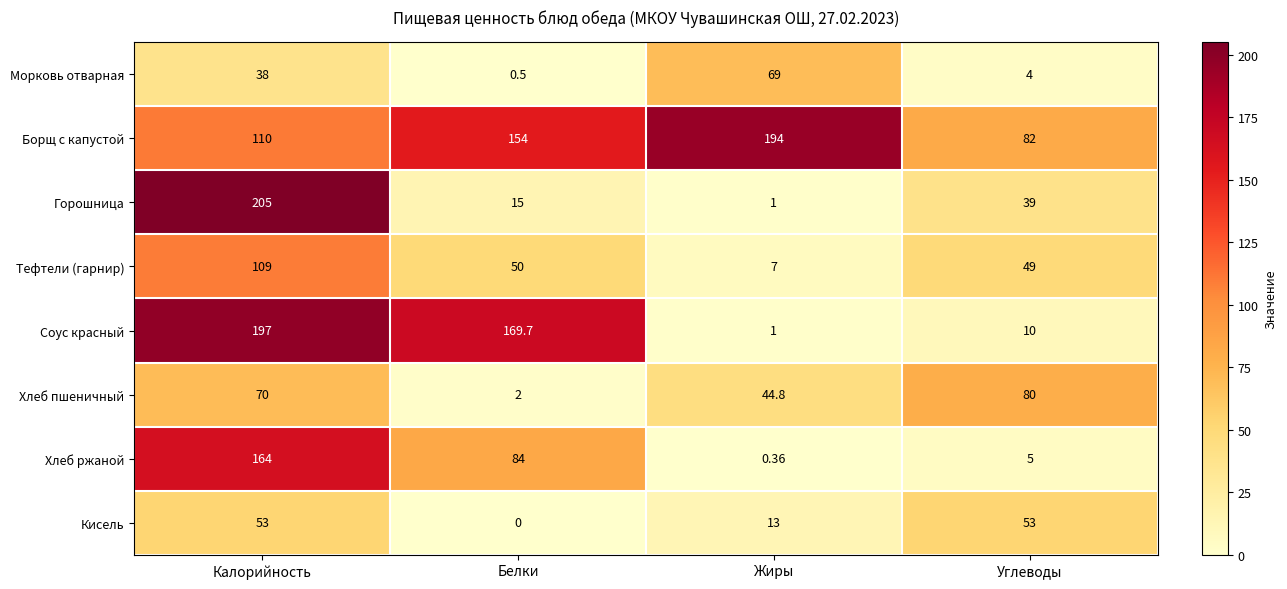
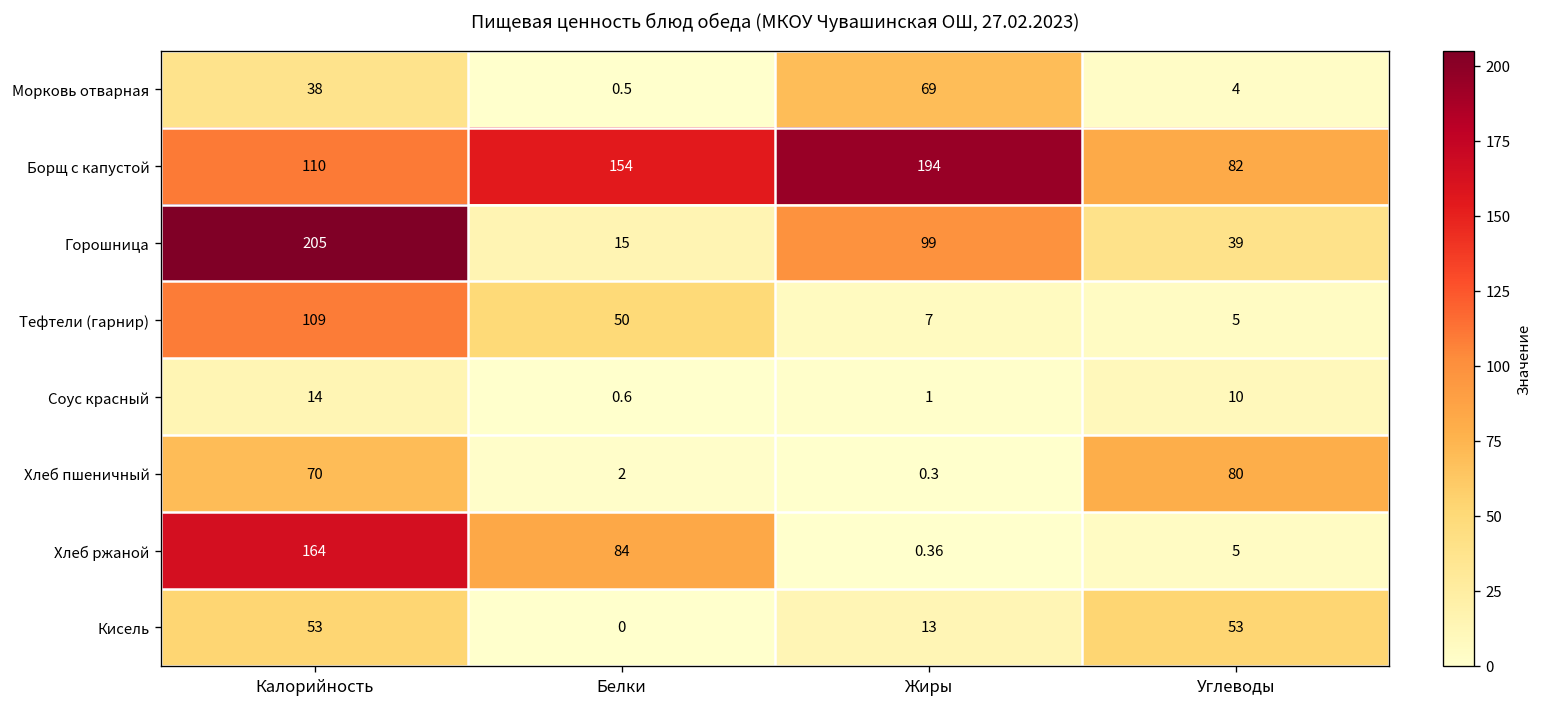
Горошница, Жиры: 1 -> 99
Тефтели (гарнир), Углеводы: 49 -> 5
Соус красный, Калорийность: 197 -> 14
Соус красный, Белки: 169.7 -> 0.6
Хлеб пшеничный, Жиры: 44.8 -> 0.3
